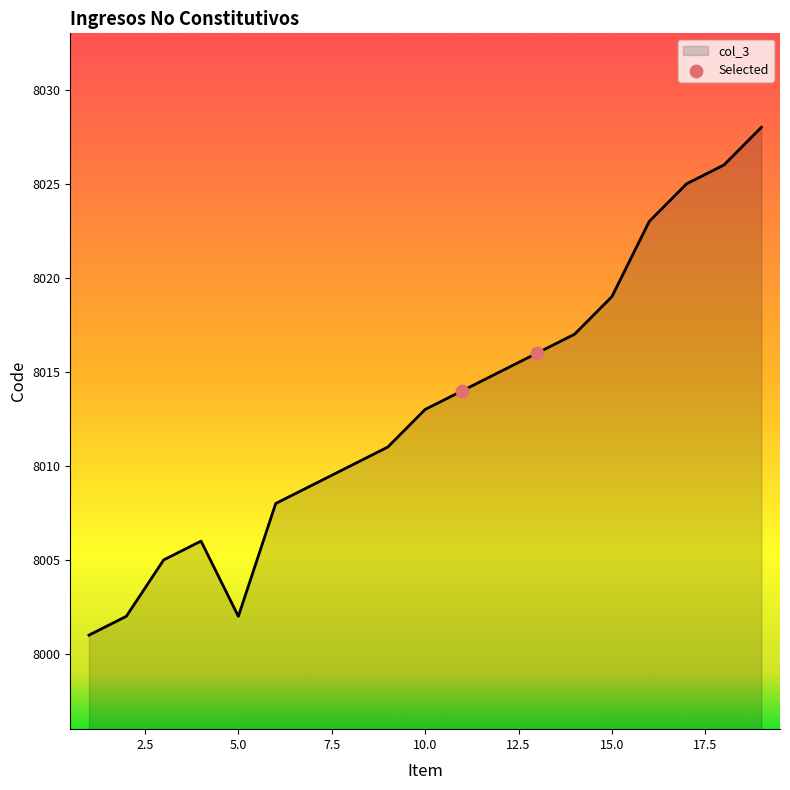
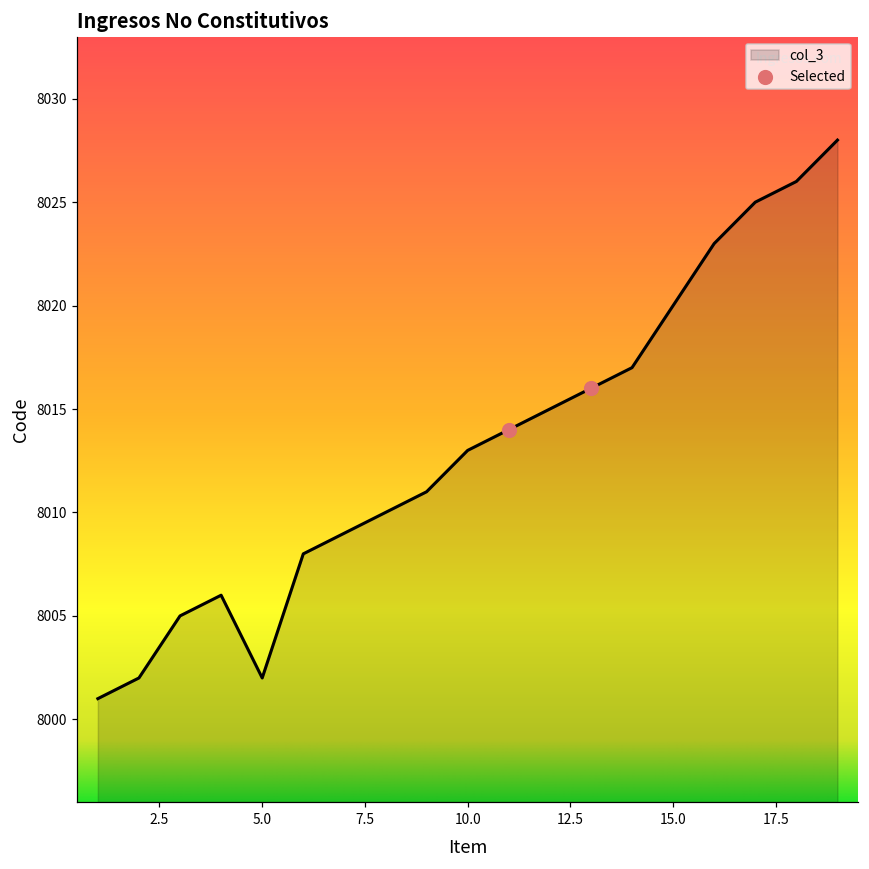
col_3, 15.0: 8019 -> 8020
